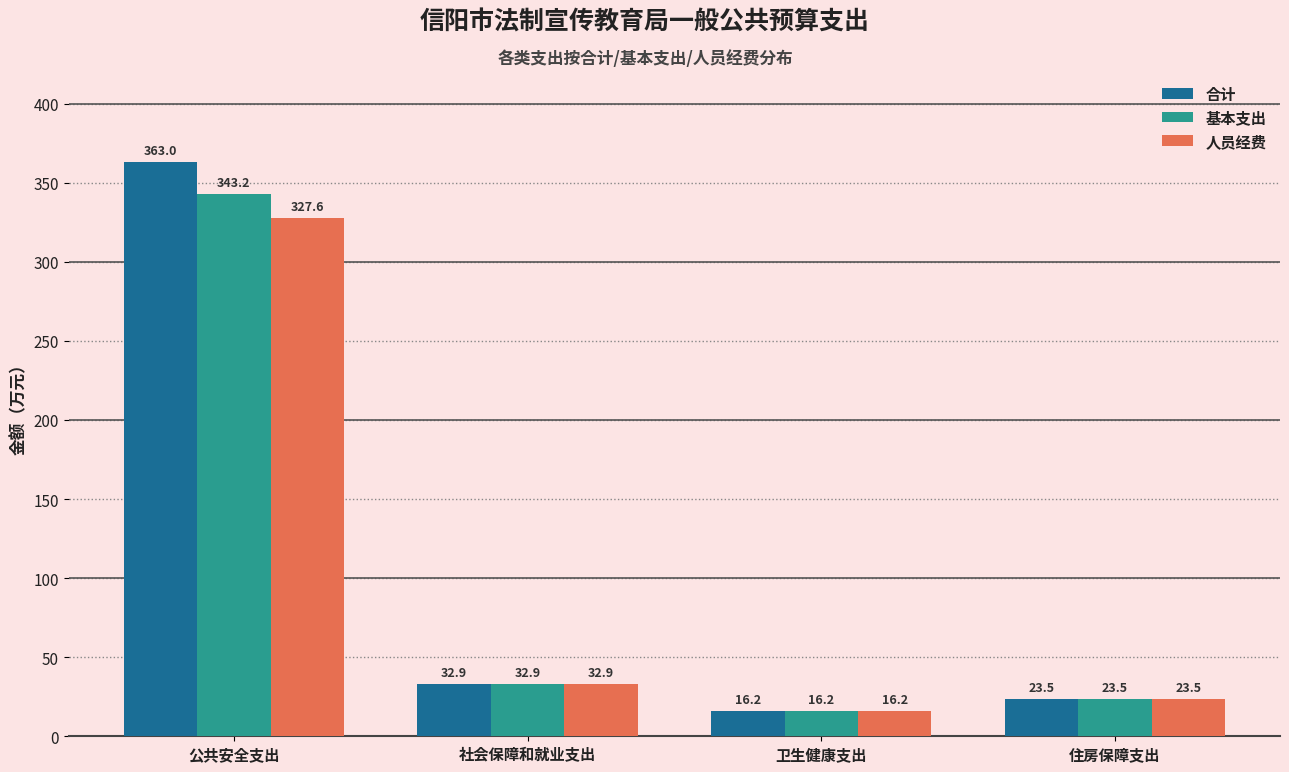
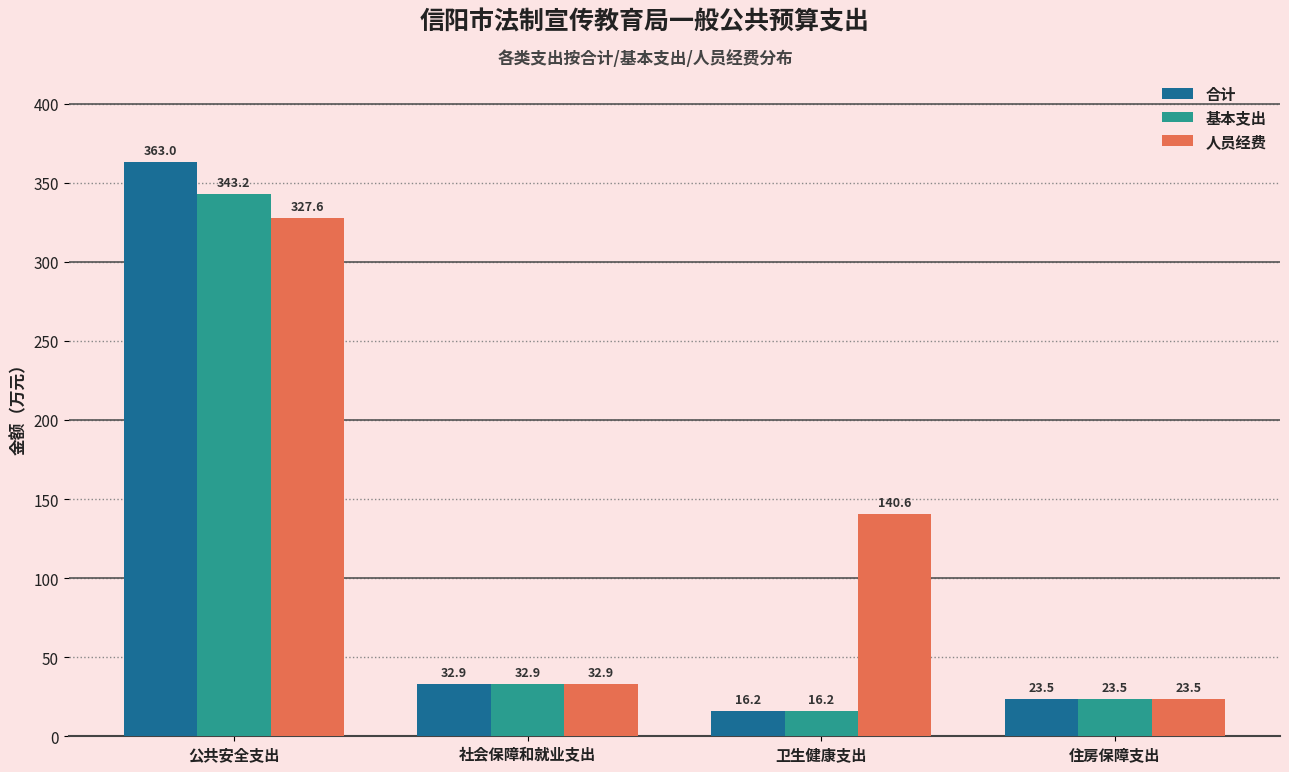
人员经费, 卫生健康支出: 16.2 -> 140.6
